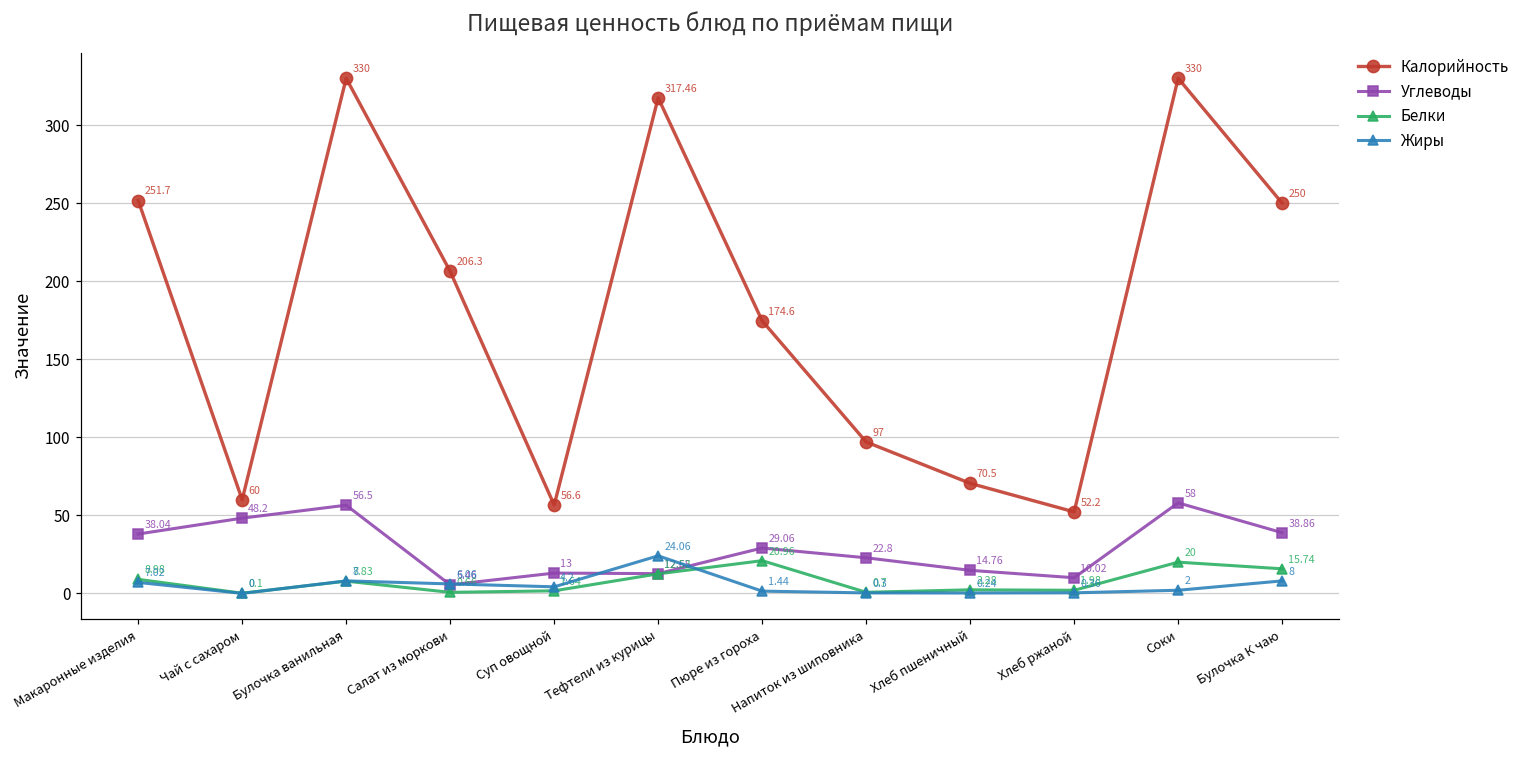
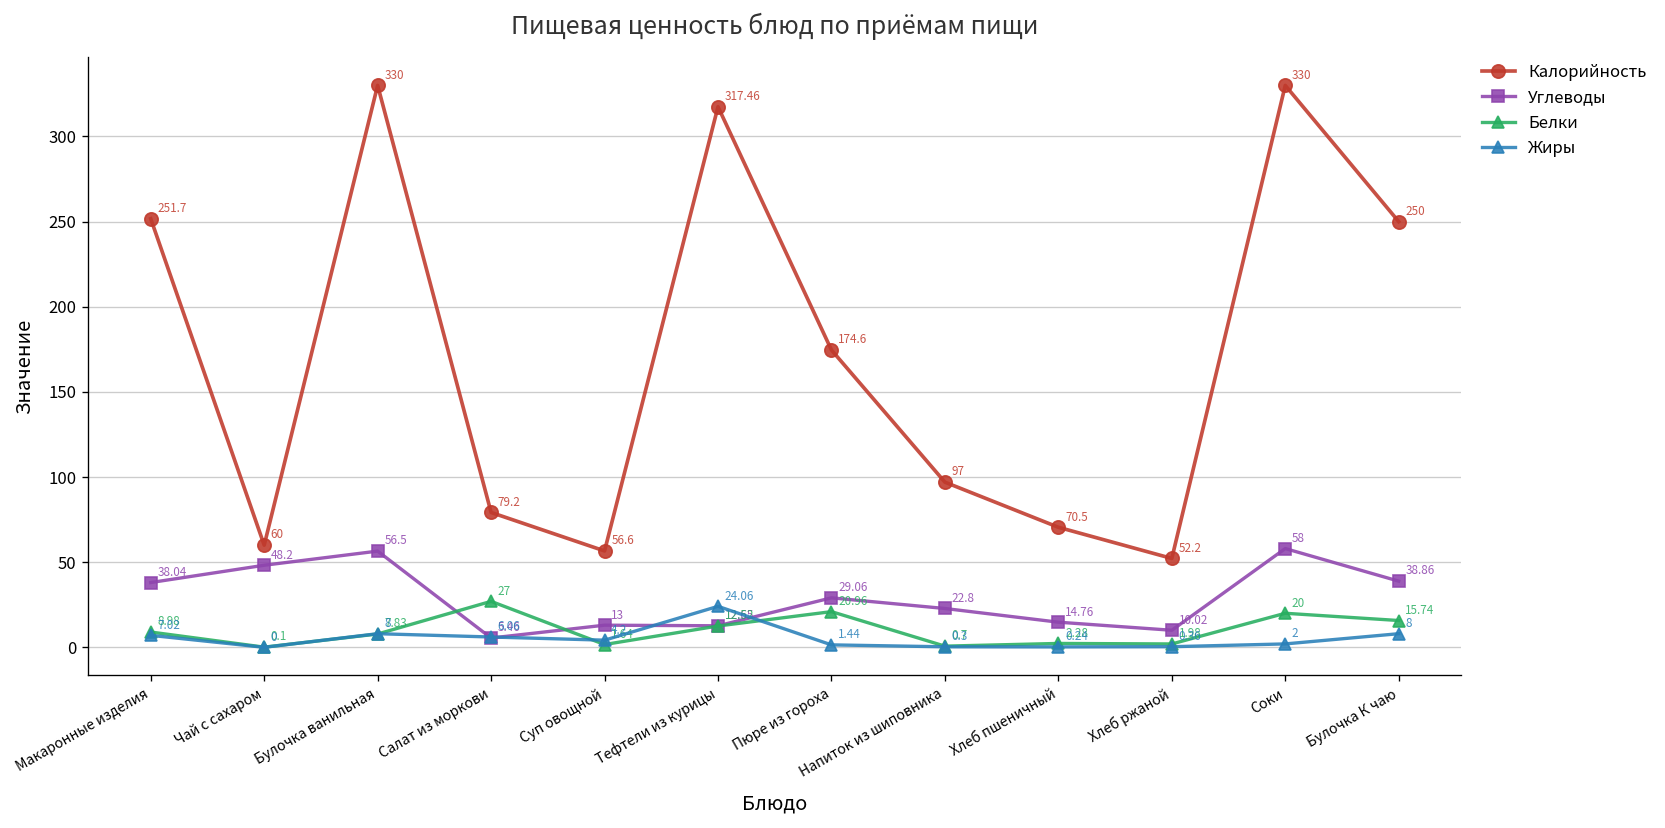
Калорийность, Салат из моркови: 206.3 -> 79.2
Белки, Салат из моркови: 0.66 -> 27
